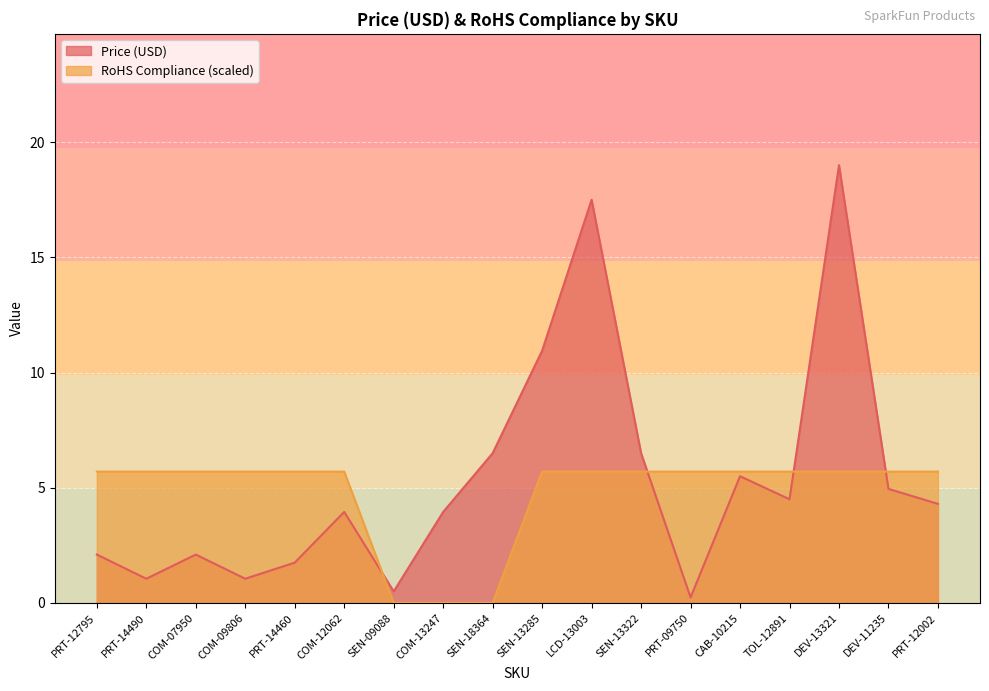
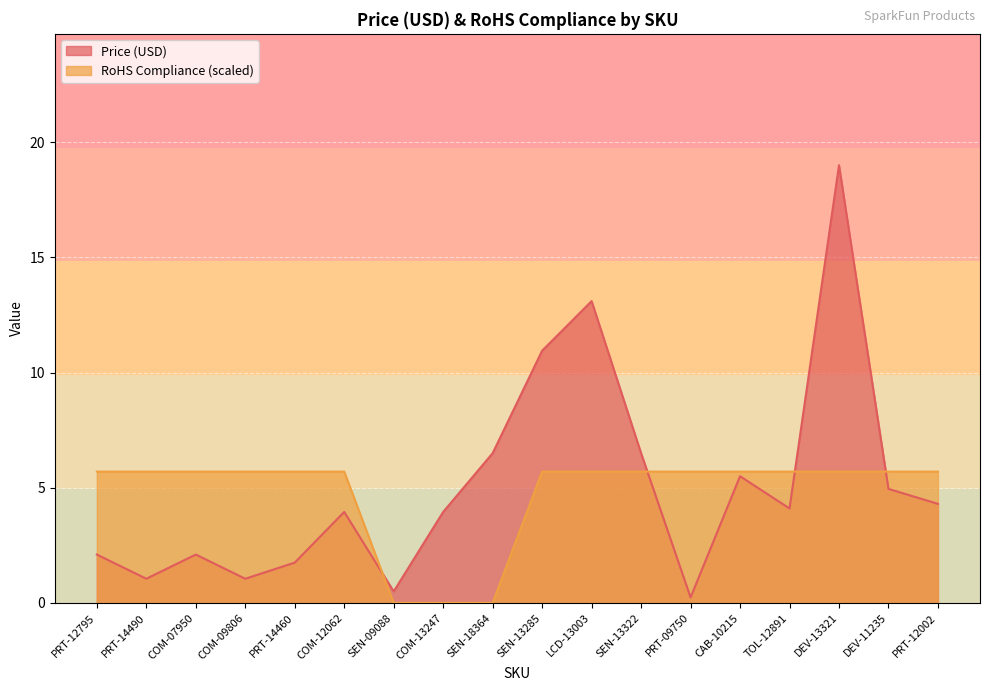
Price (USD), LCD-13003: 17.5 -> 13.1
Price (USD), TOL-12891: 4.5 -> 4.1
